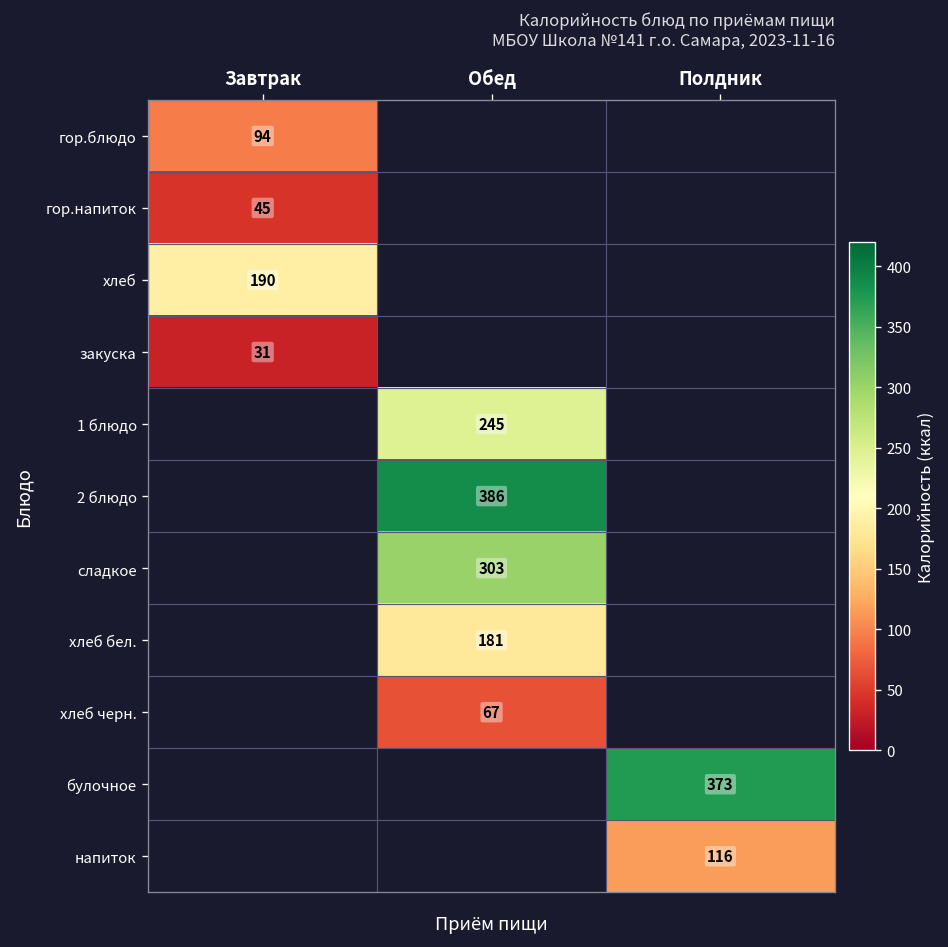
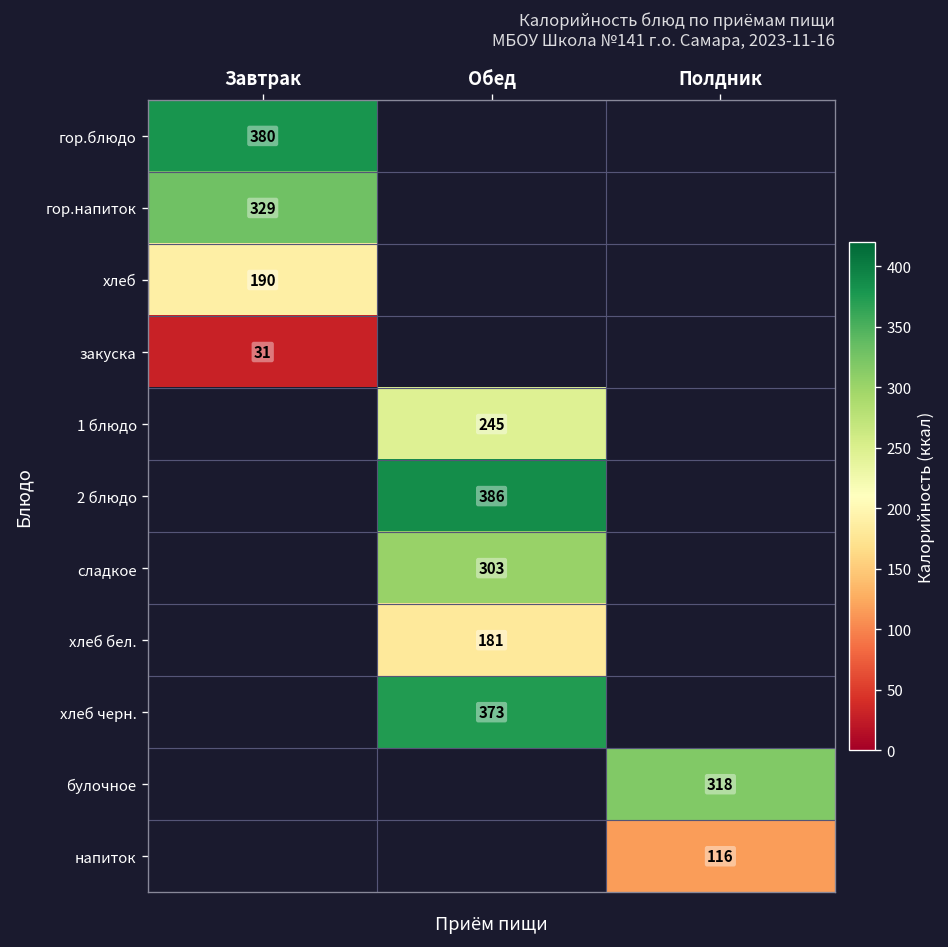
гор.блюдо, Завтрак: 94 -> 380
гор.напиток, Завтрак: 45 -> 329
хлеб черн., Обед: 67 -> 373
булочное, Полдник: 373 -> 318
